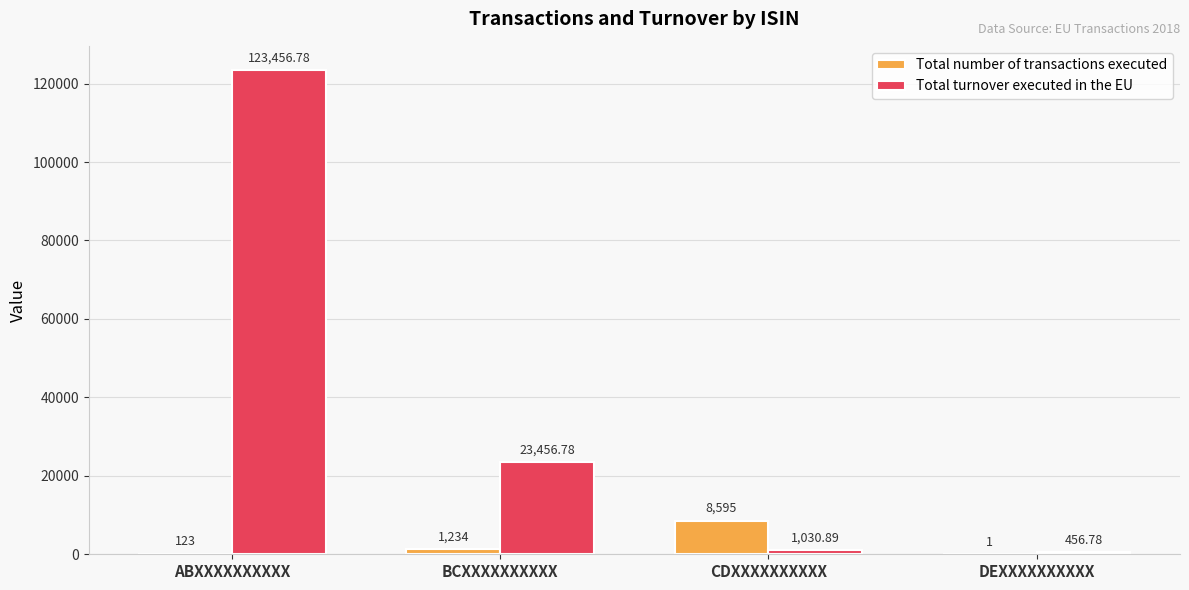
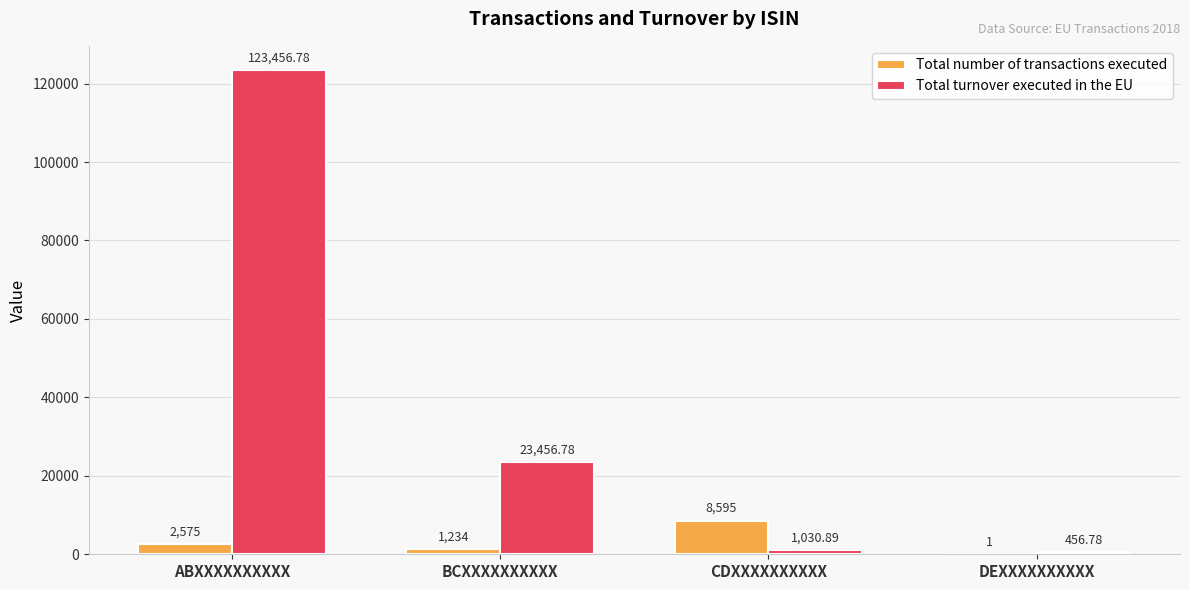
Total number of transactions executed, ABXXXXXXXXXX: 123 -> 2,575
